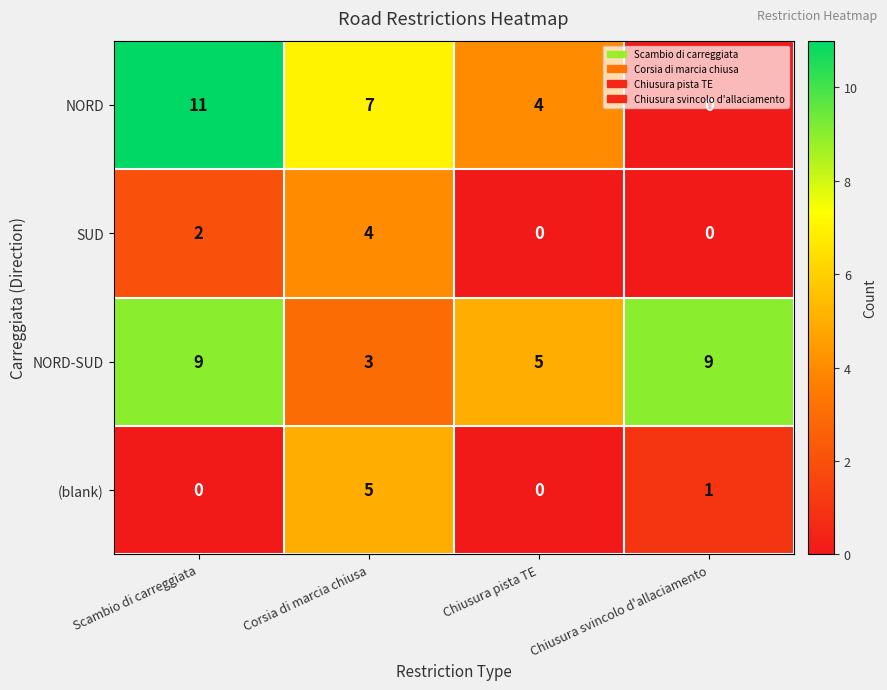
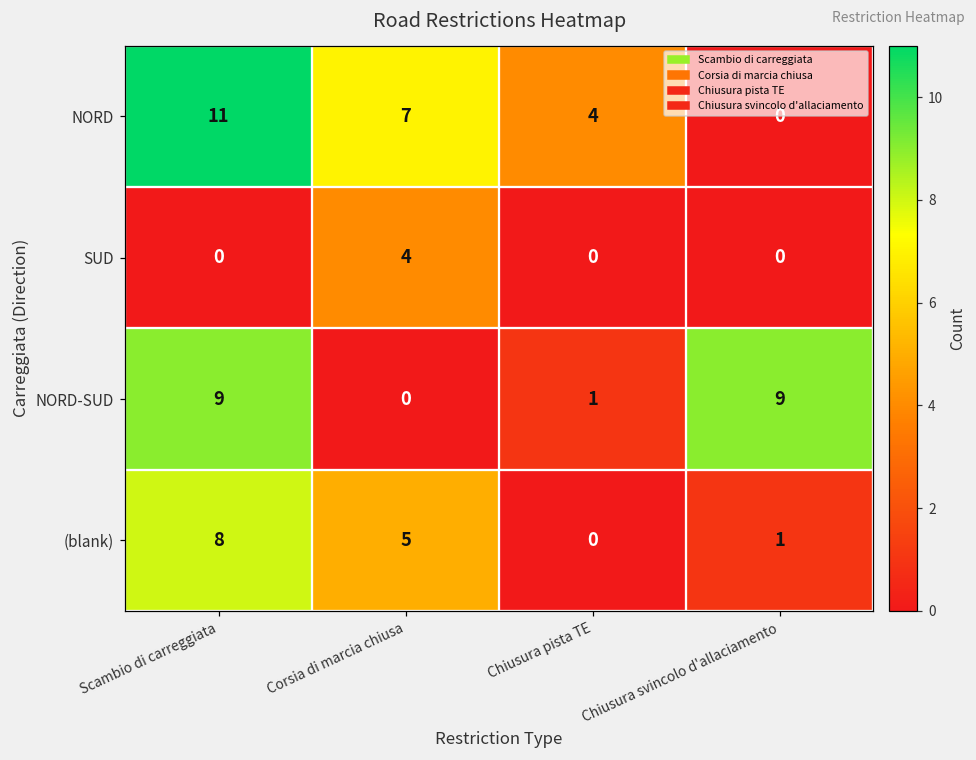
SUD, Scambio di carreggiata: 2 -> 0
NORD-SUD, Corsia di marcia chiusa: 3 -> 0
NORD-SUD, Chiusura pista TE: 5 -> 1
(blank), Scambio di carreggiata: 0 -> 8
